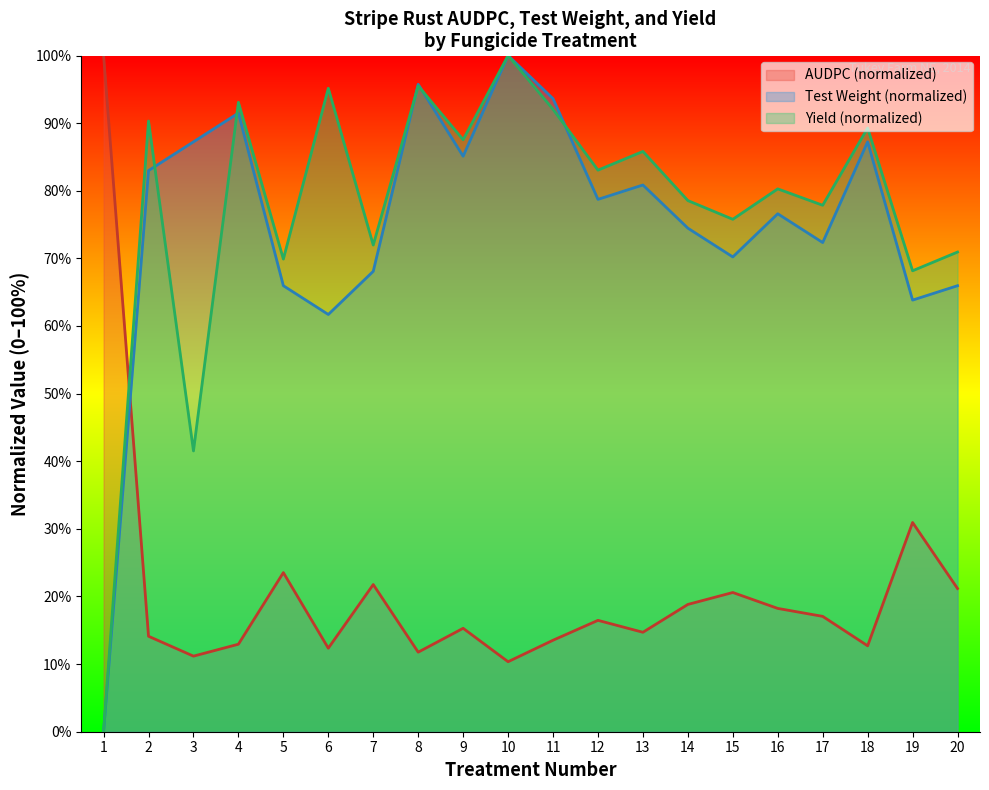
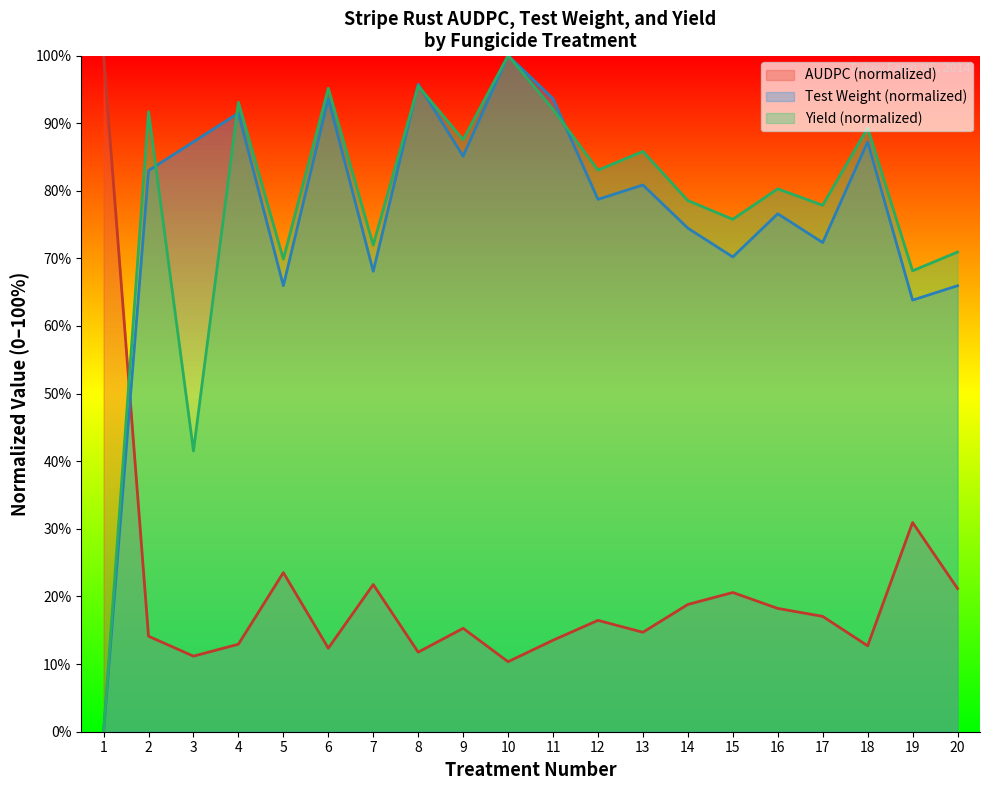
Yield (normalized), 2: 90% -> 92%
Test Weight (normalized), 6: 62% -> 94%
